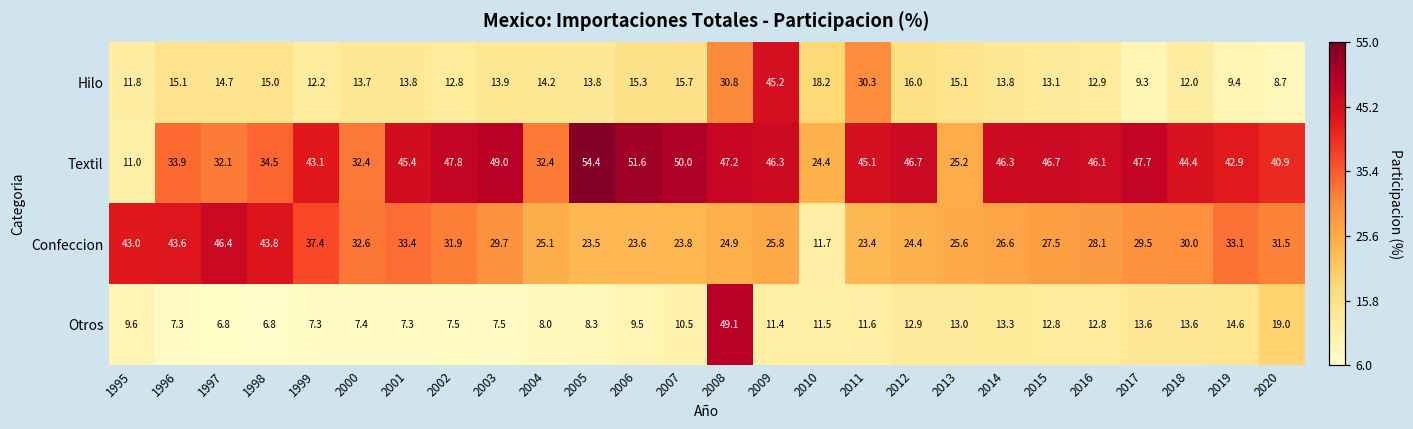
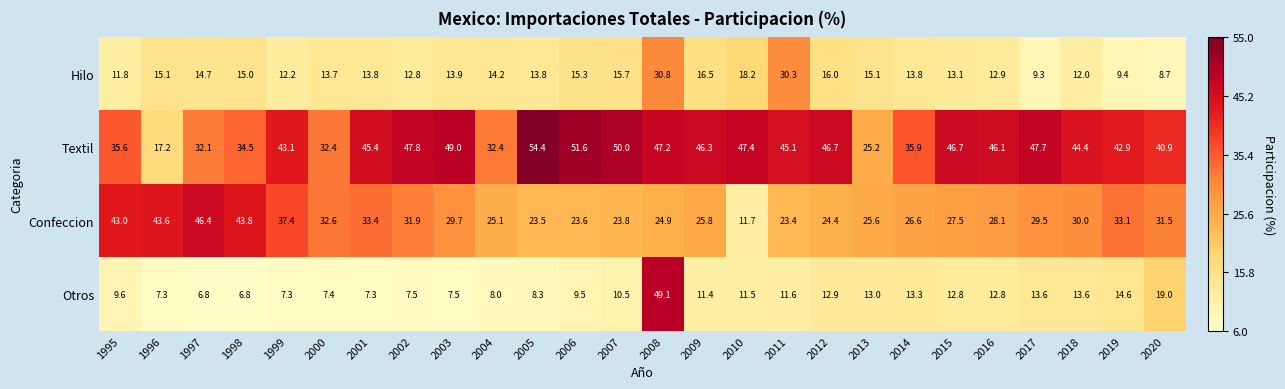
Hilo, 2009: 45.2 -> 16.5
Textil, 1995: 11.0 -> 35.6
Textil, 1996: 33.9 -> 17.2
Textil, 2010: 24.4 -> 47.4
Textil, 2014: 46.3 -> 35.9
